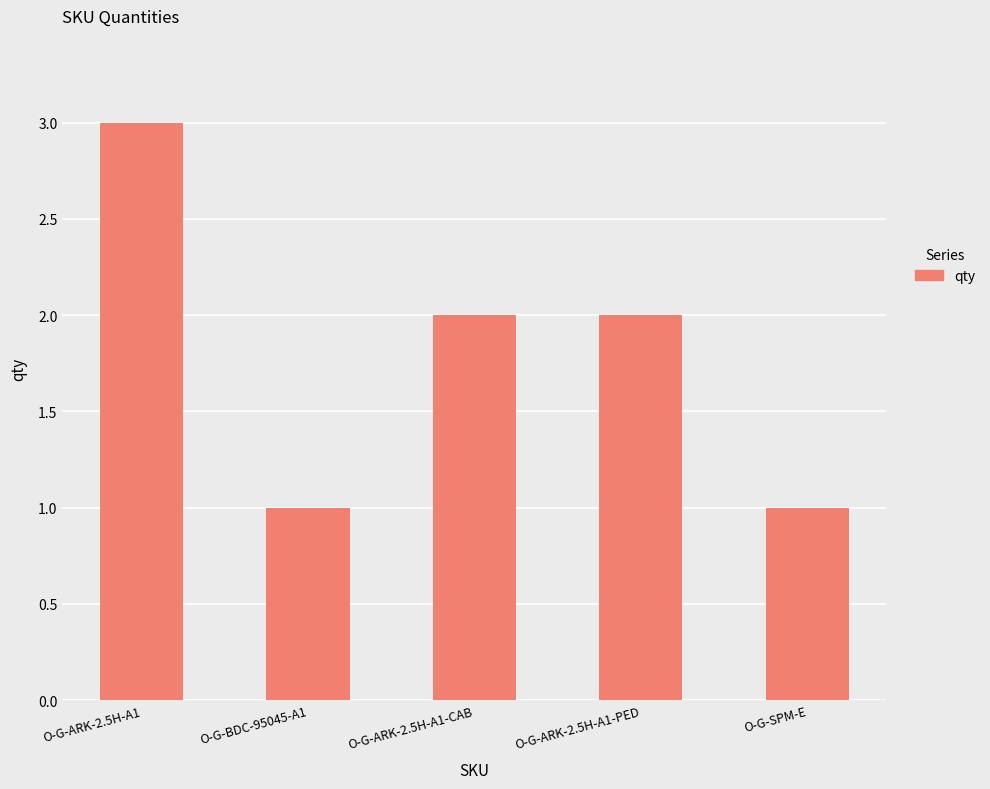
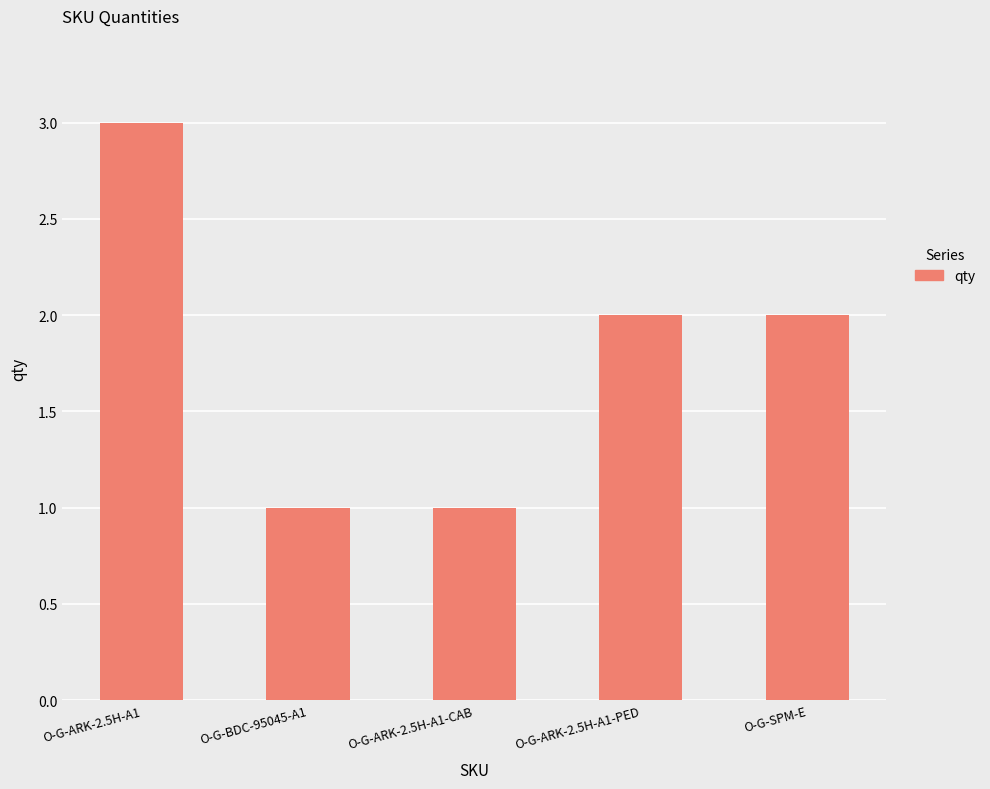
O-G-ARK-2.5H-A1-CAB: 2 -> 1
O-G-SPM-E: 1 -> 2
